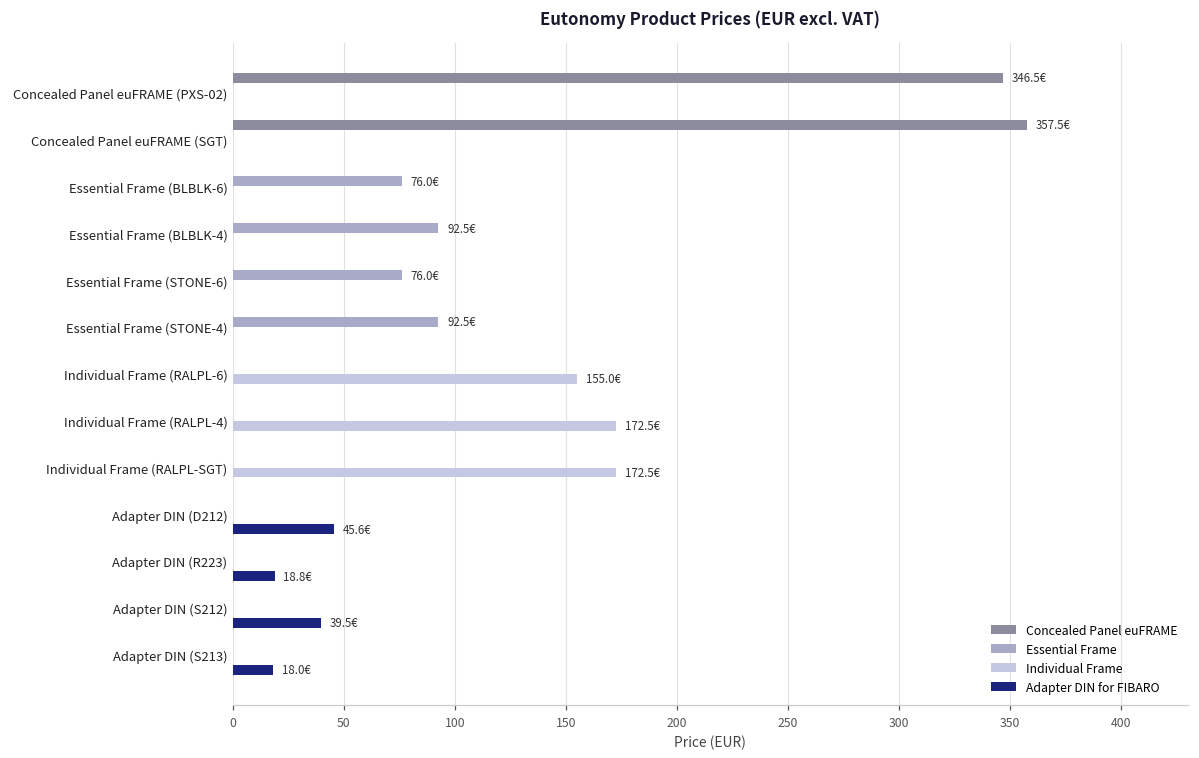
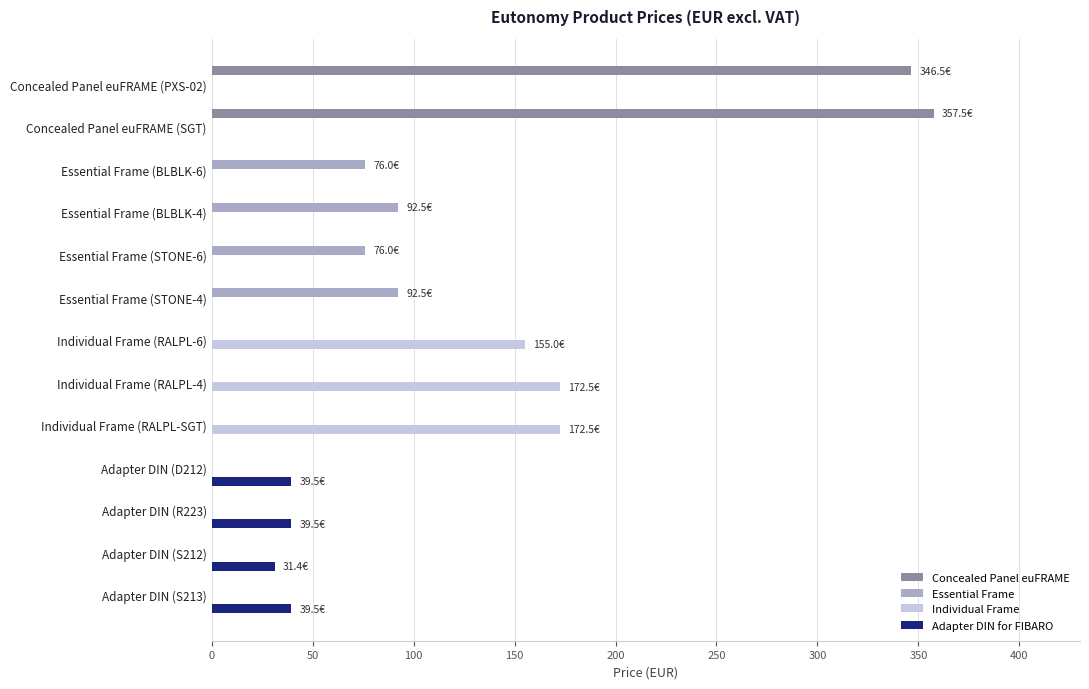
Adapter DIN for FIBARO, Adapter DIN (D212): 45.6€ -> 39.5€
Adapter DIN for FIBARO, Adapter DIN (R223): 18.8€ -> 39.5€
Adapter DIN for FIBARO, Adapter DIN (S212): 39.5€ -> 31.4€
Adapter DIN for FIBARO, Adapter DIN (S213): 18.0€ -> 39.5€
